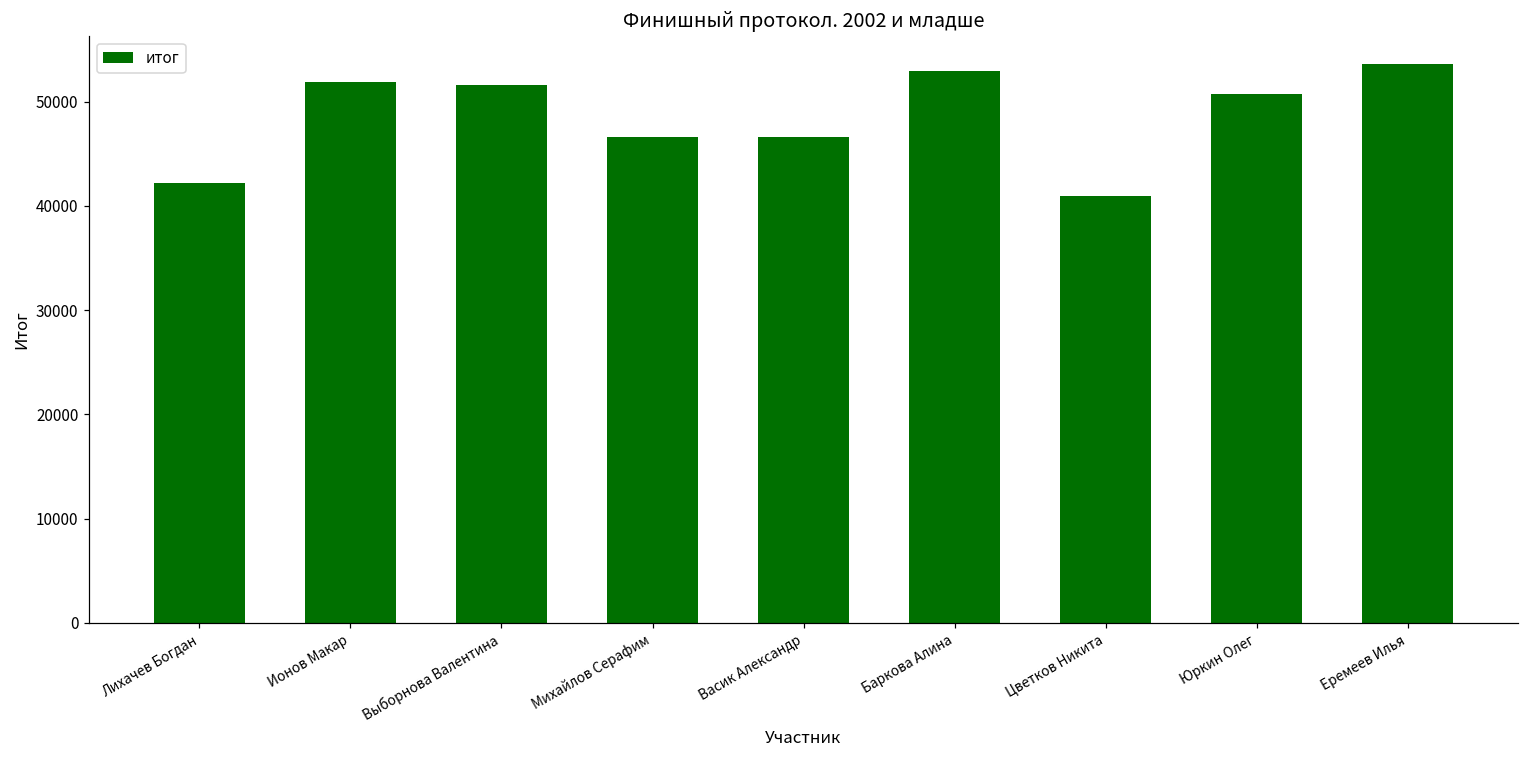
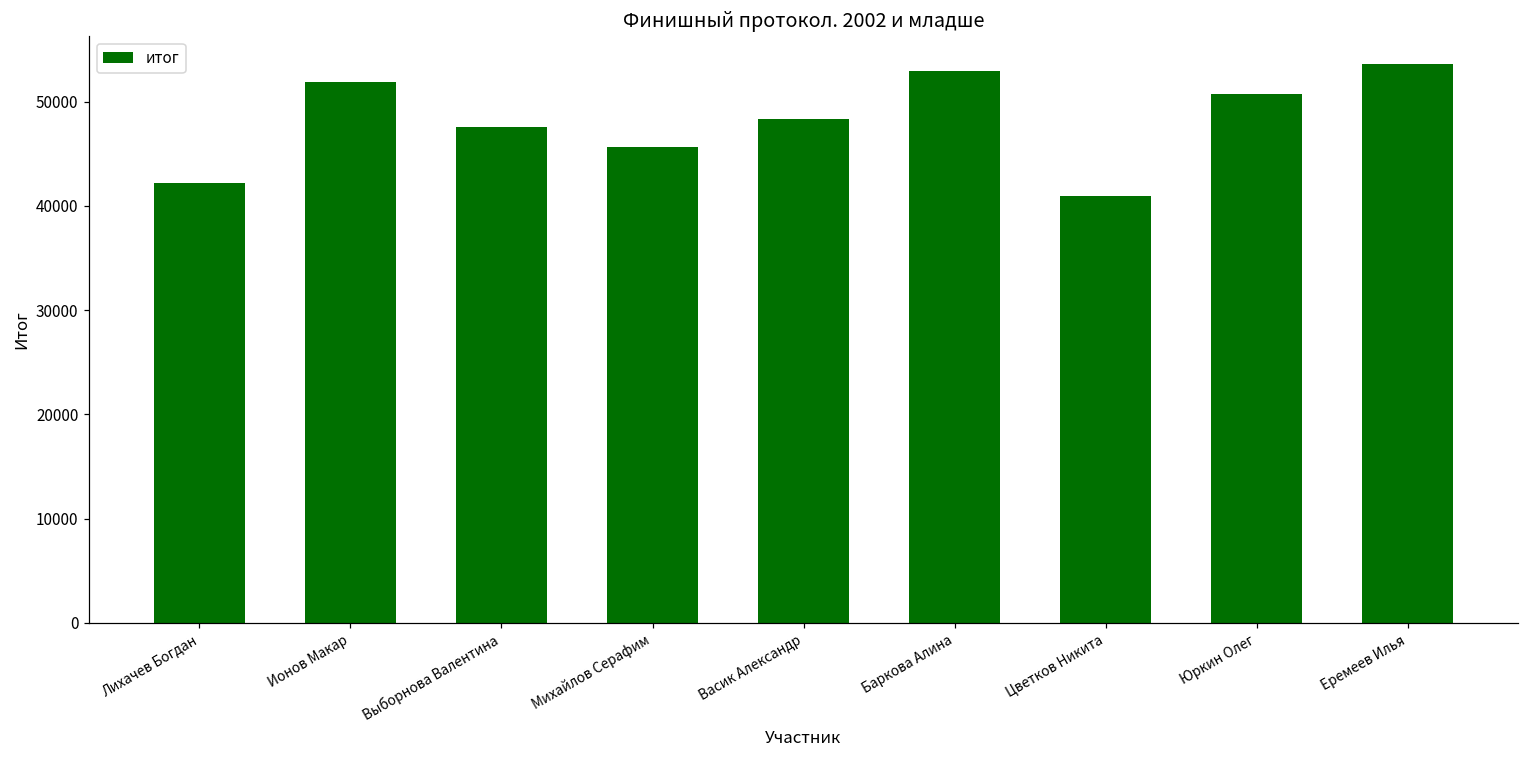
Выборнова Валентина: 52000 -> 48000
Михайлов Серафим: 47000 -> 46000
Васик Александр: 47000 -> 48000
